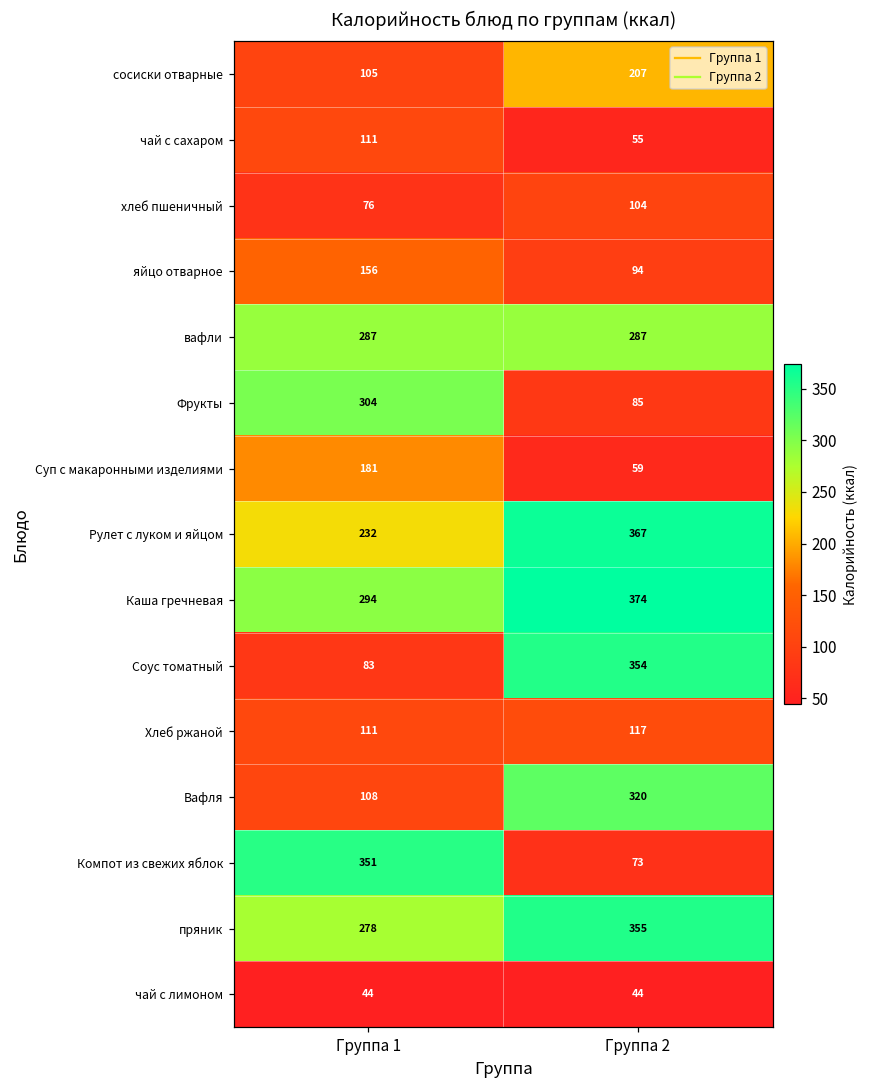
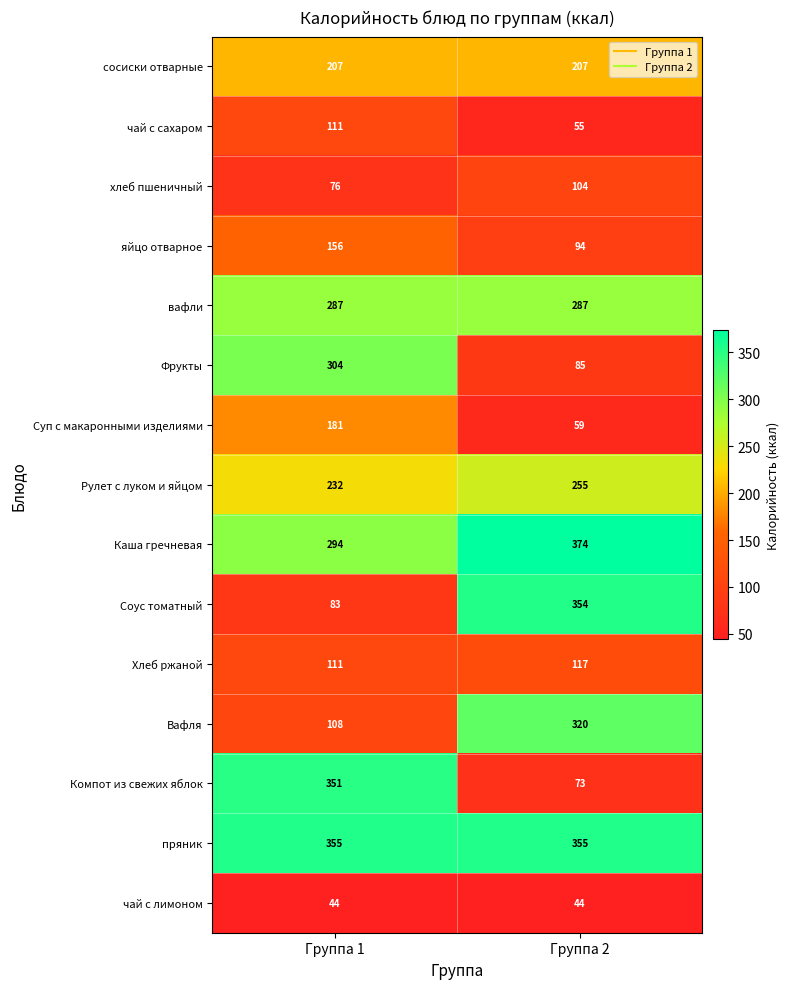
сосиски отварные, Группа 1: 105 -> 207
Рулет с луком и яйцом, Группа 2: 367 -> 255
пряник, Группа 1: 278 -> 355
